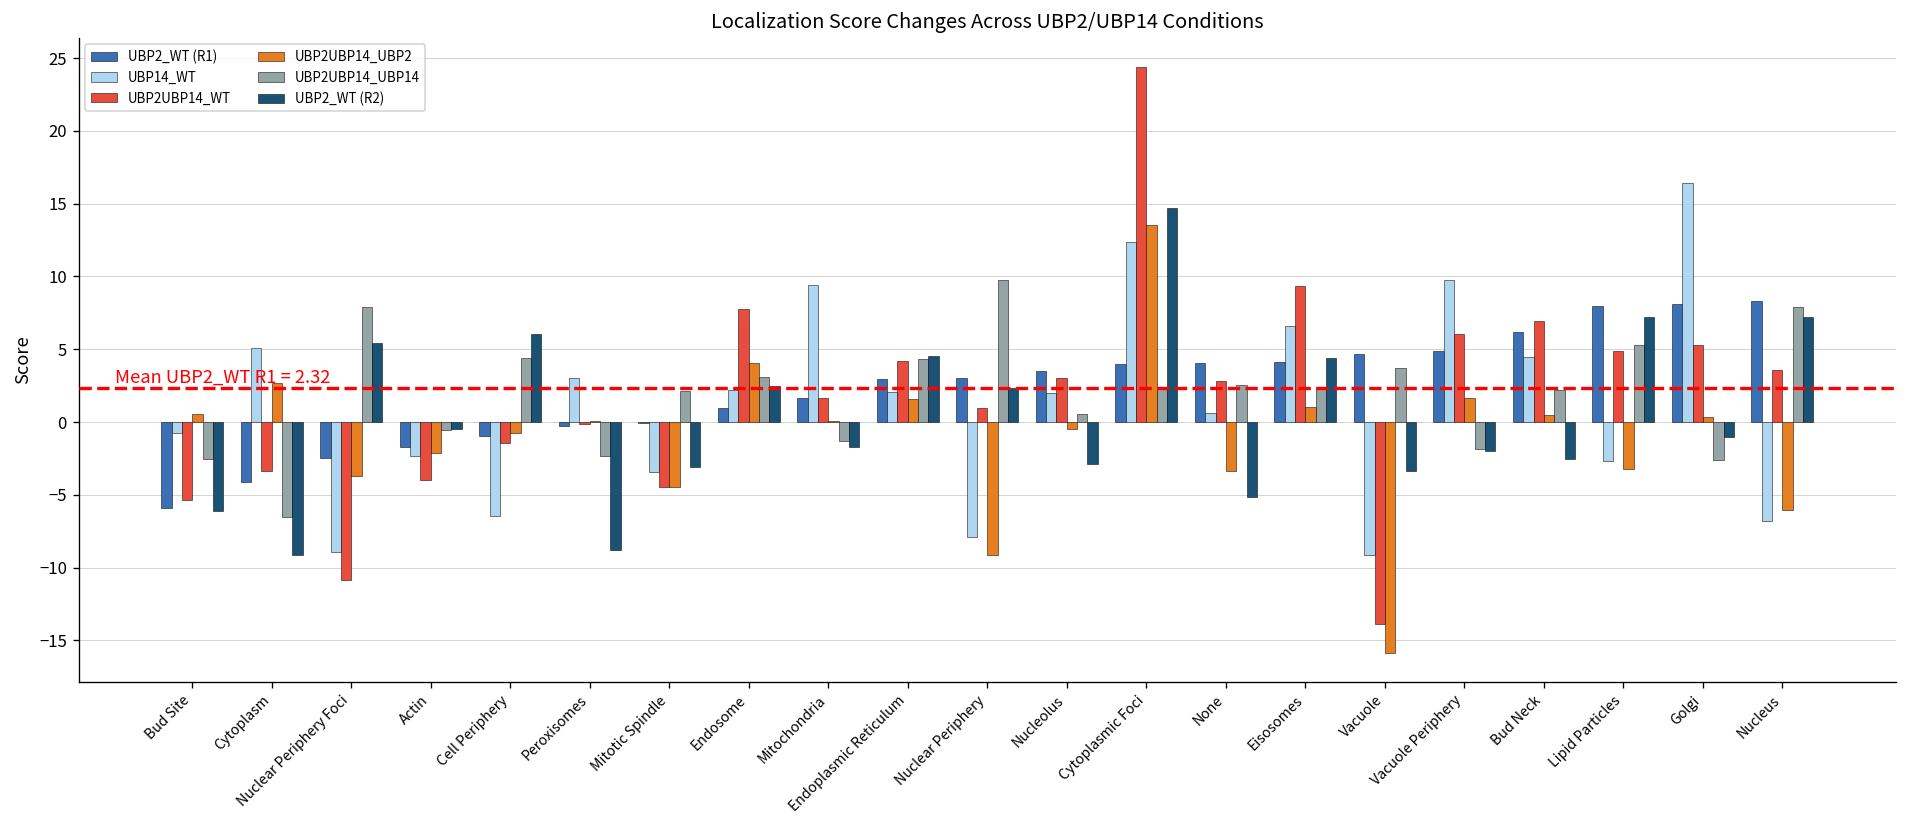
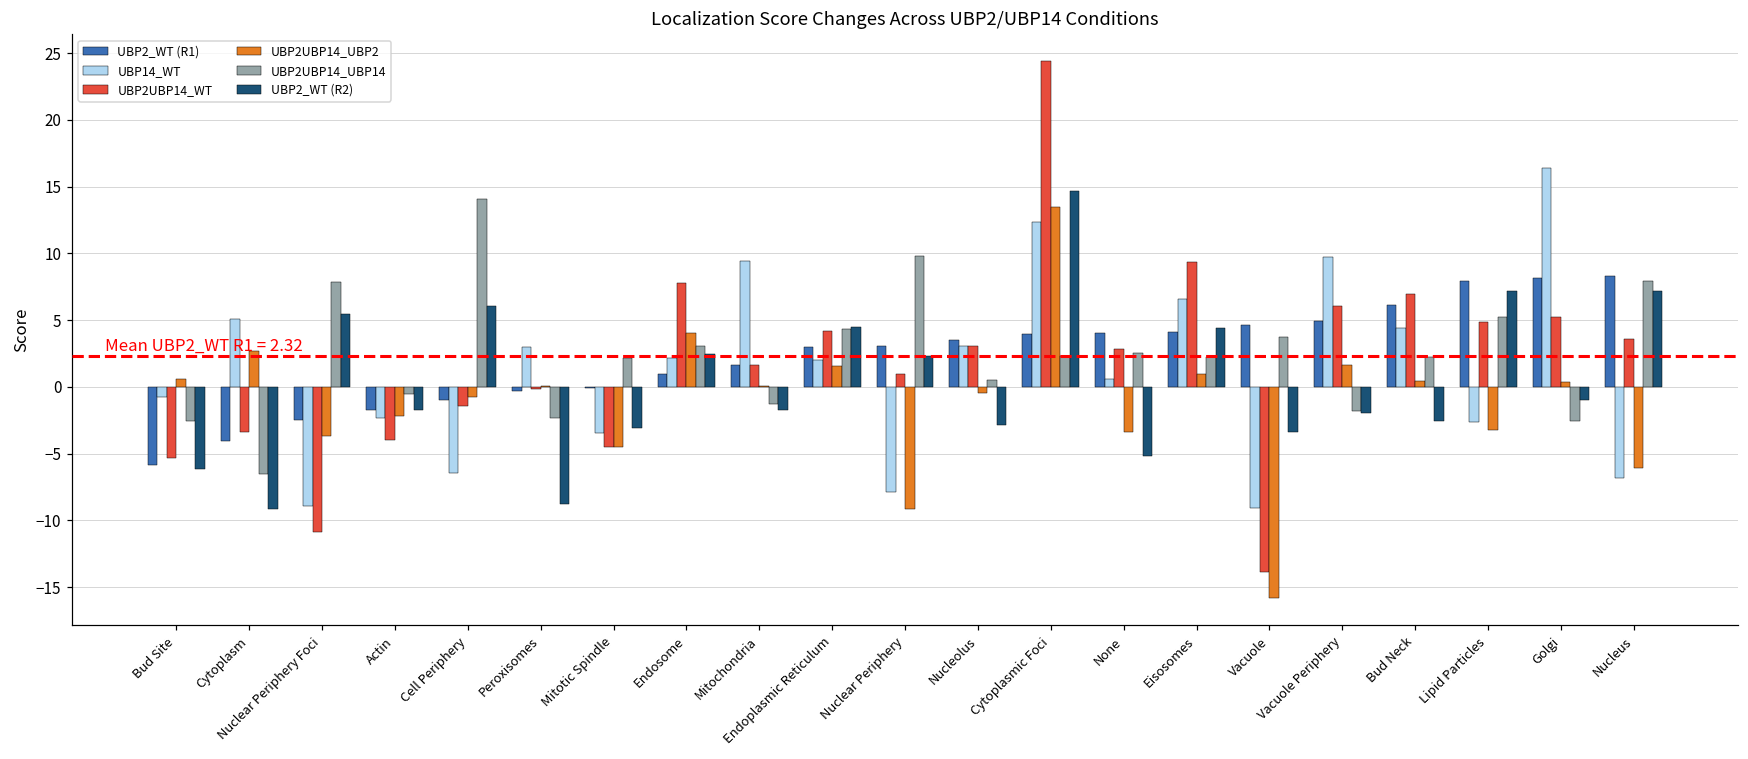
UBP2_WT (R2), Actin: -0.5 -> -1.7
UBP2UBP14_UBP14, Cell Periphery: 4.4 -> 14.1
UBP14_WT, Nucleolus: 2.0 -> 3.1
